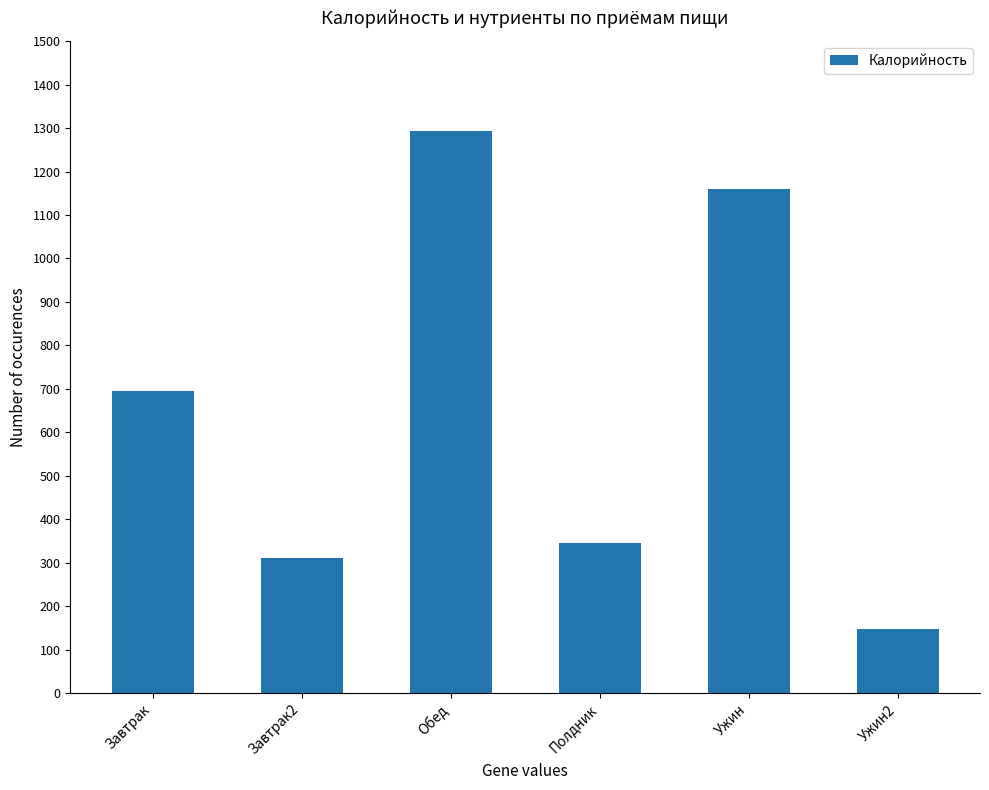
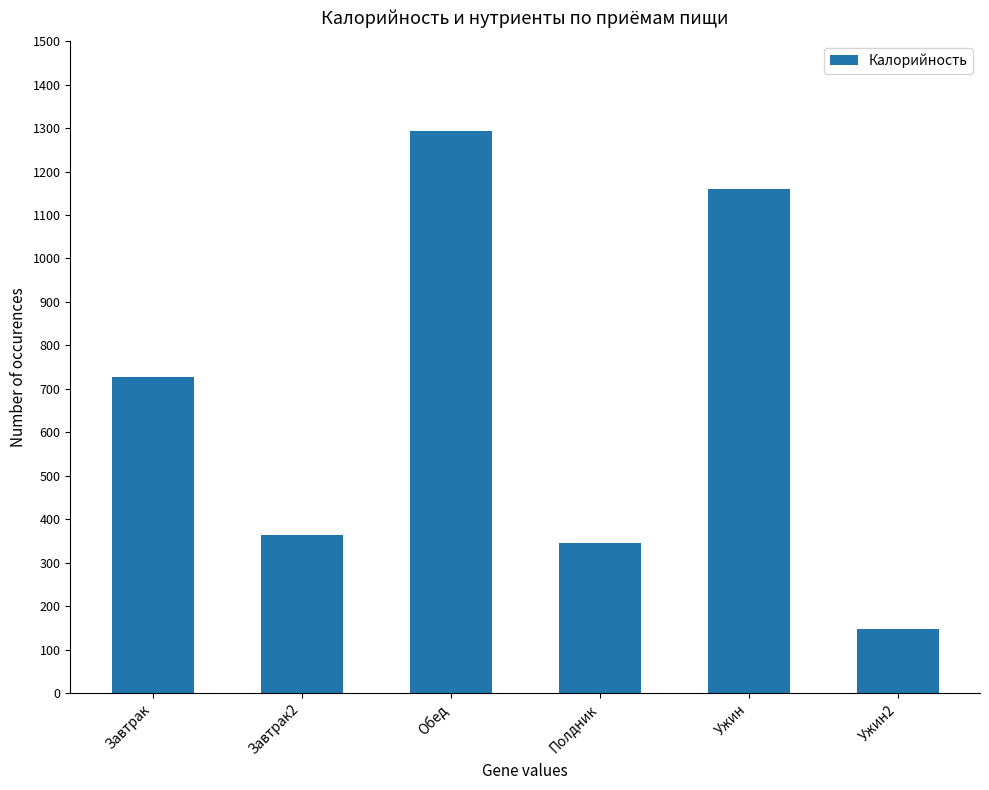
Завтрак: 690 -> 730
Завтрак2: 310 -> 360
